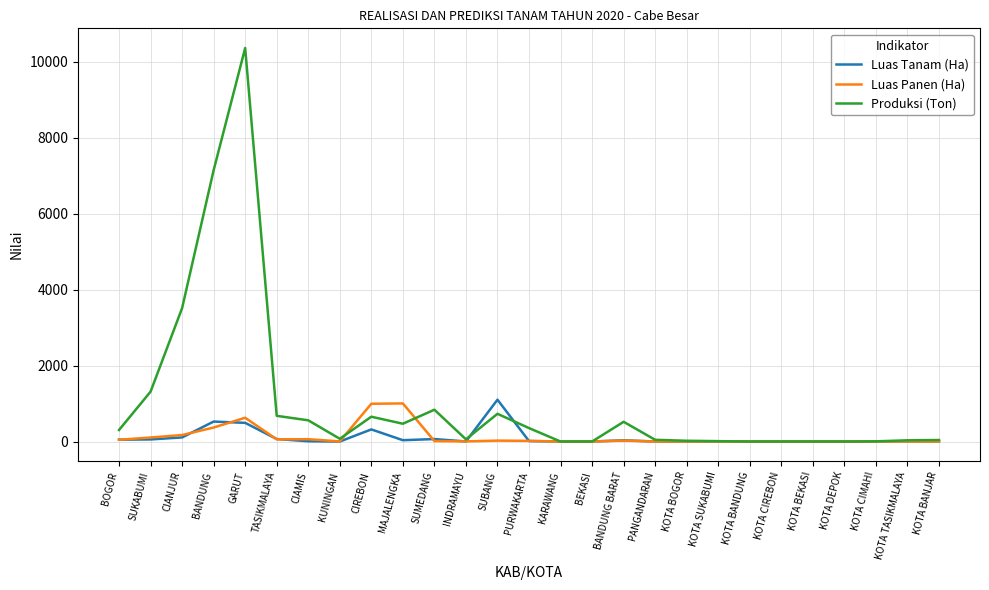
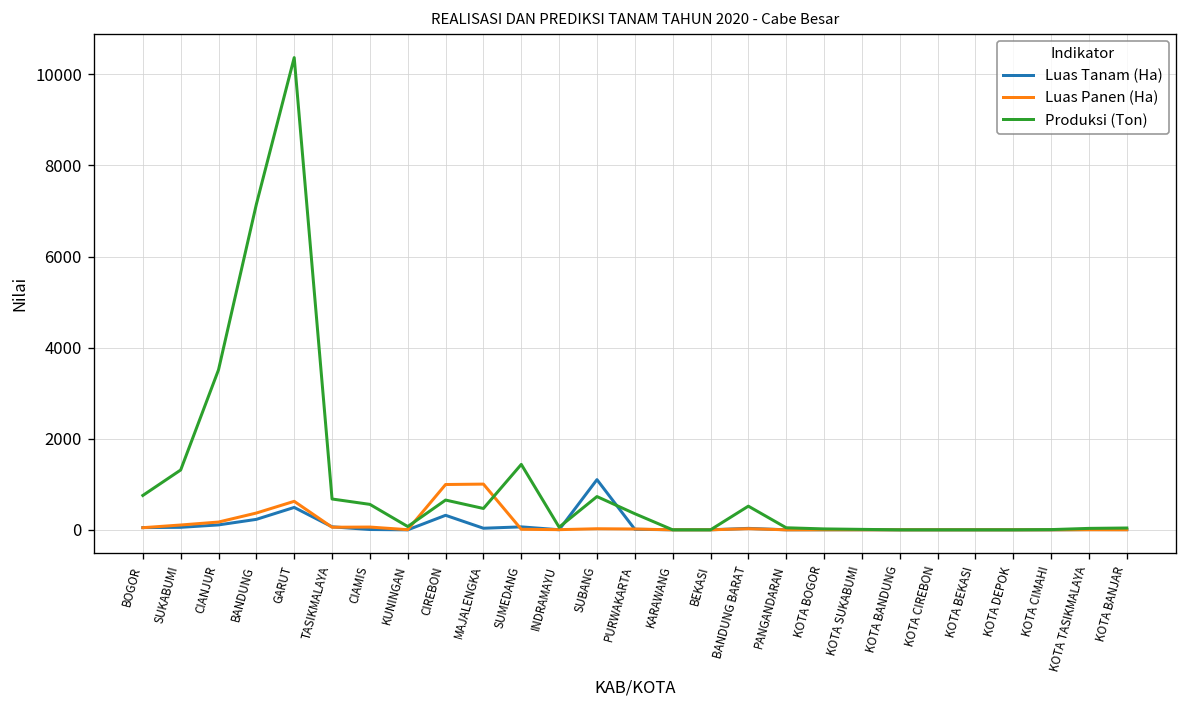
Produksi (Ton), BOGOR: 300 -> 800
Luas Tanam (Ha), BANDUNG: 500 -> 200
Produksi (Ton), SUMEDANG: 800 -> 1400
